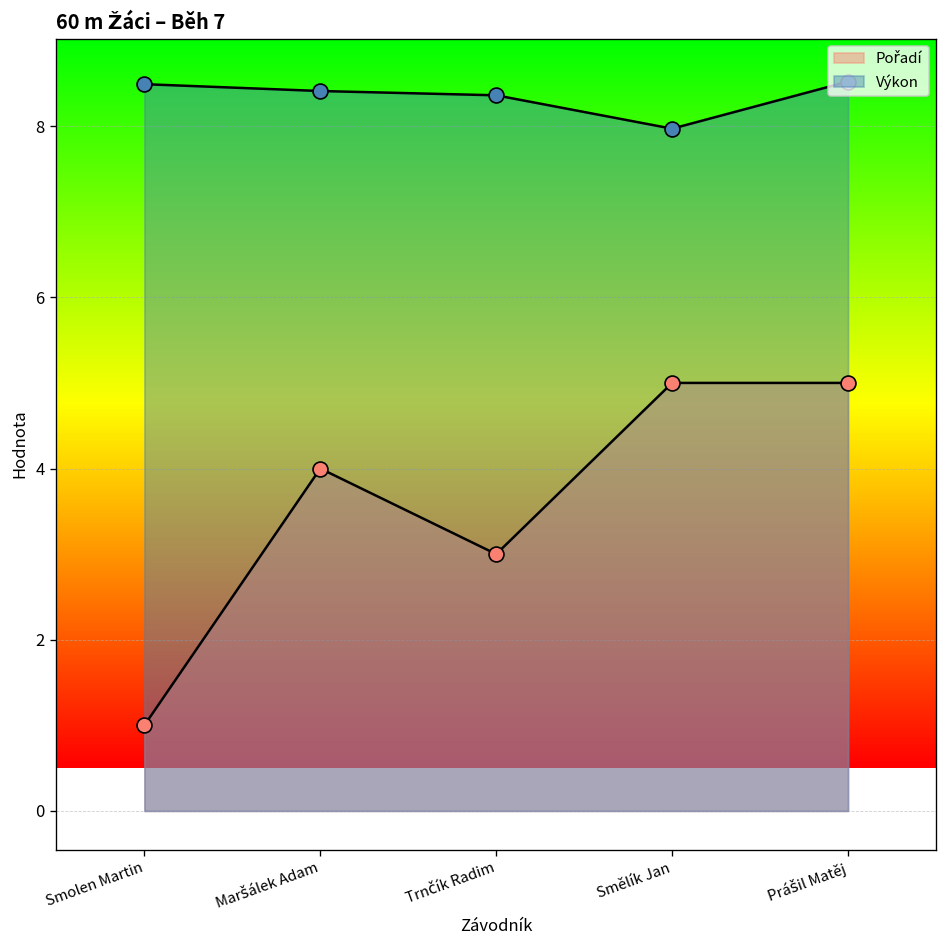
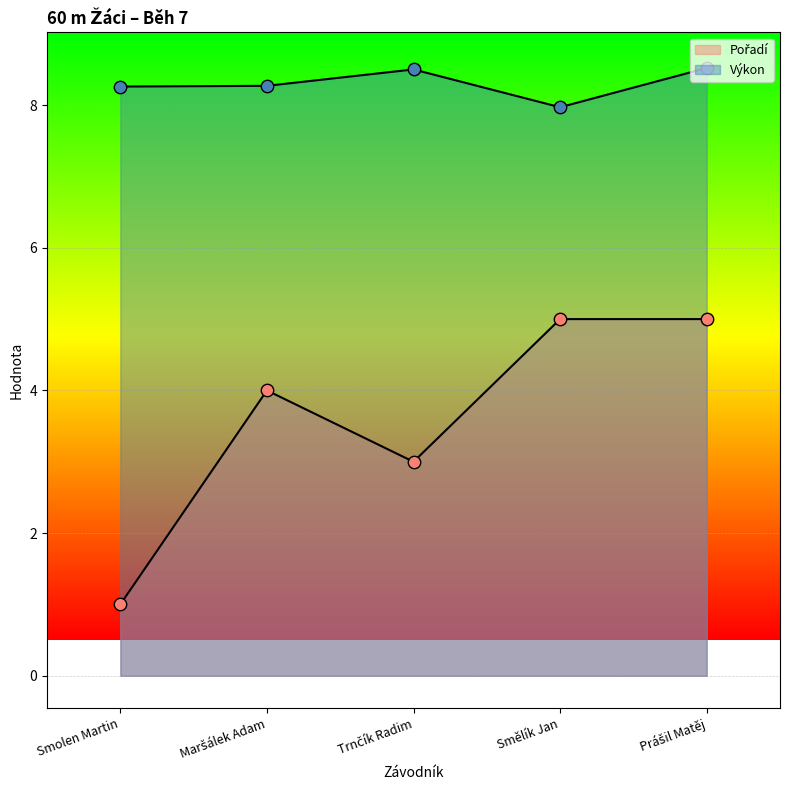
Výkon, Smolen Martin: 8.5 -> 8.3
Výkon, Maršálek Adam: 8.4 -> 8.3
Výkon, Trnčík Radim: 8.4 -> 8.5
